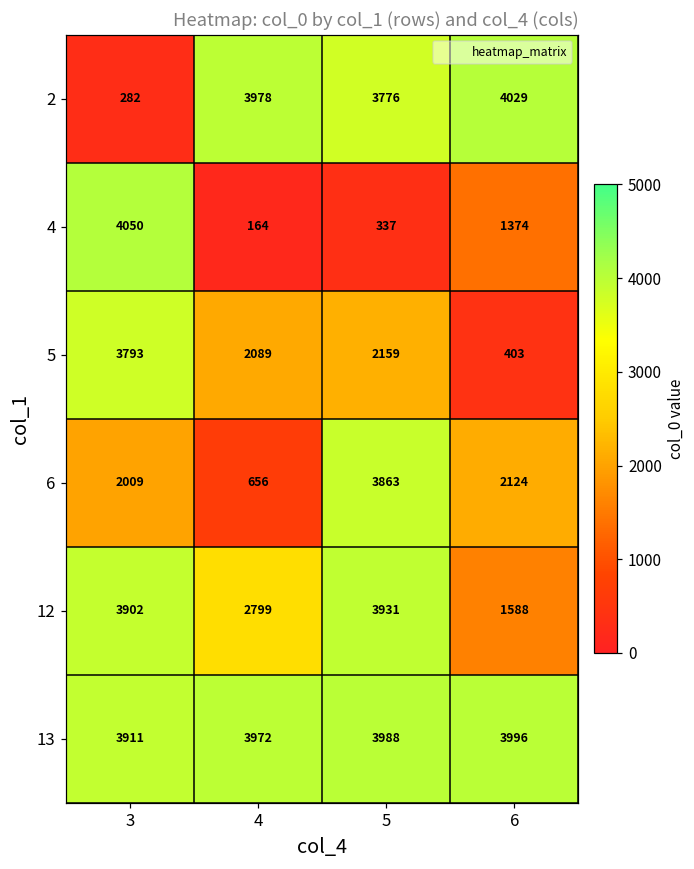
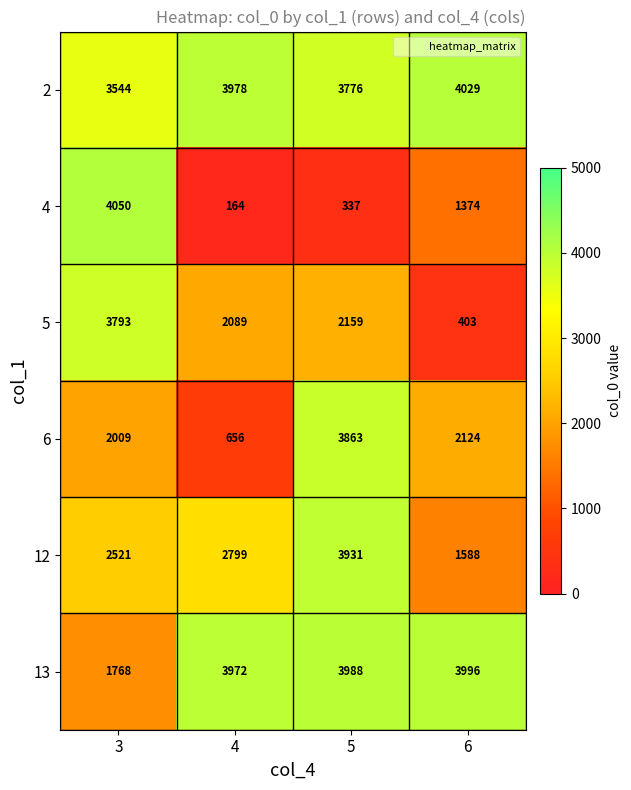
2, 3: 282 -> 3544
12, 3: 3902 -> 2521
13, 3: 3911 -> 1768
